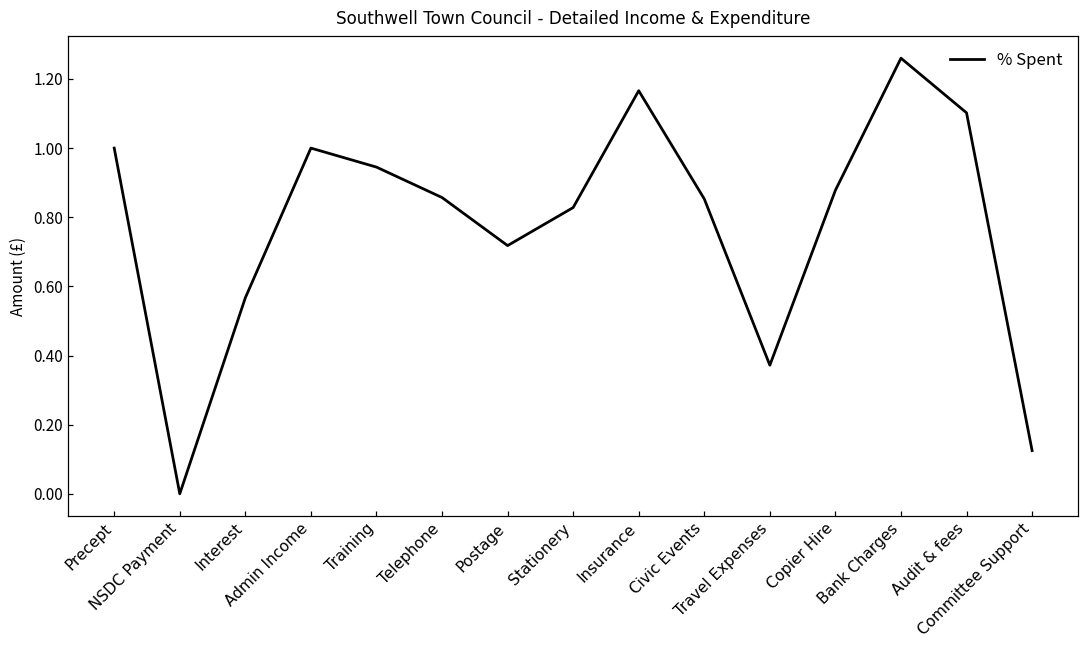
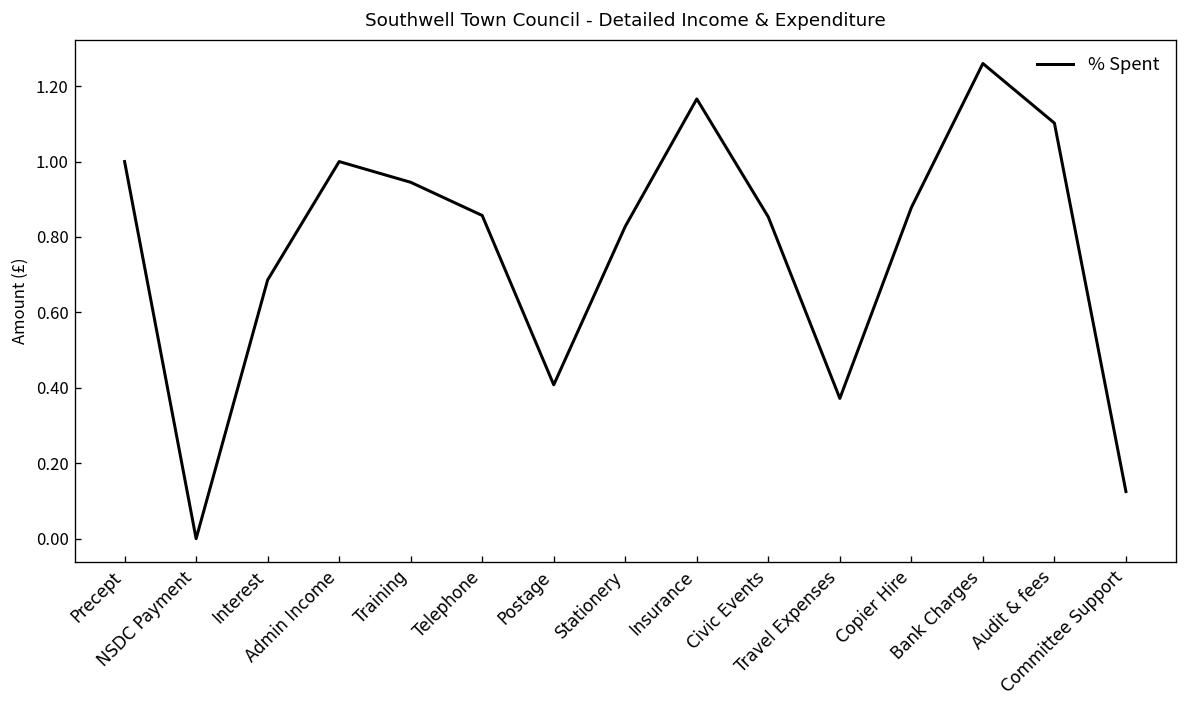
Interest: 0.57 -> 0.69
Postage: 0.72 -> 0.41
